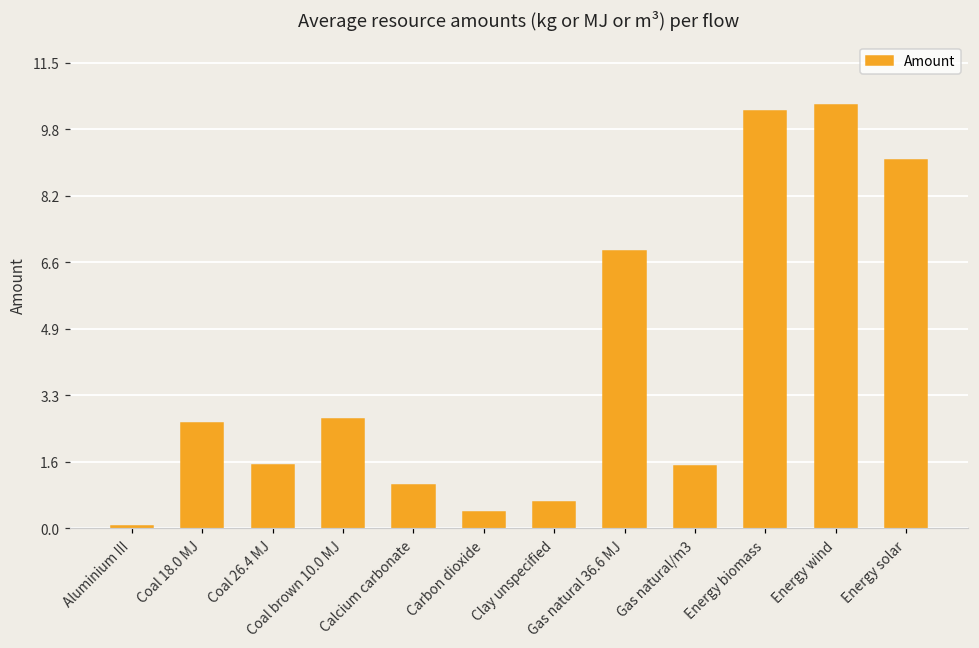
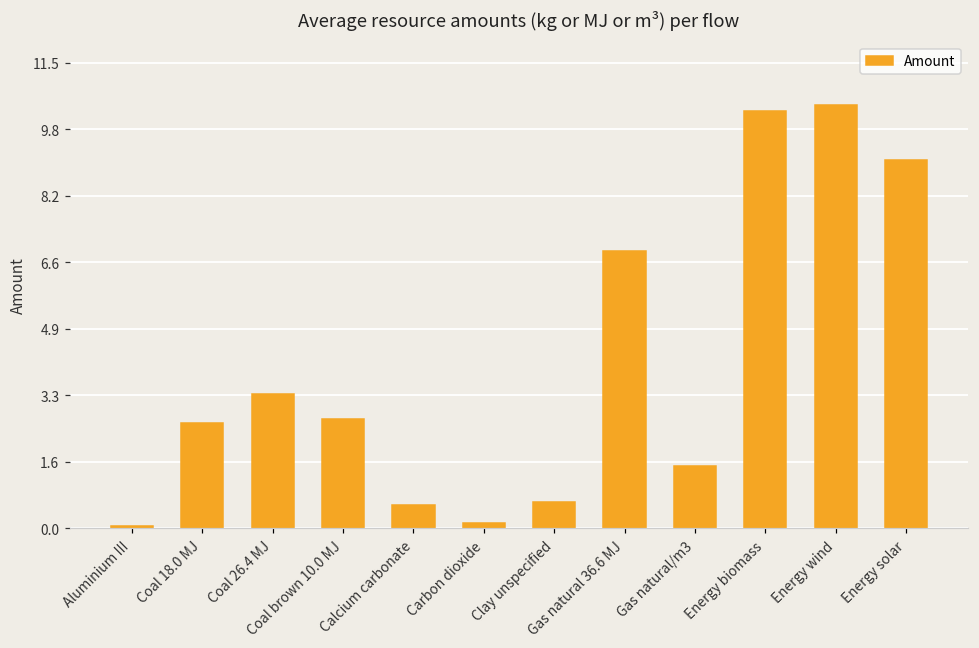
Coal 26.4 MJ: 1.6 -> 3.3
Calcium carbonate: 1.1 -> 0.6
Carbon dioxide: 0.4 -> 0.1
